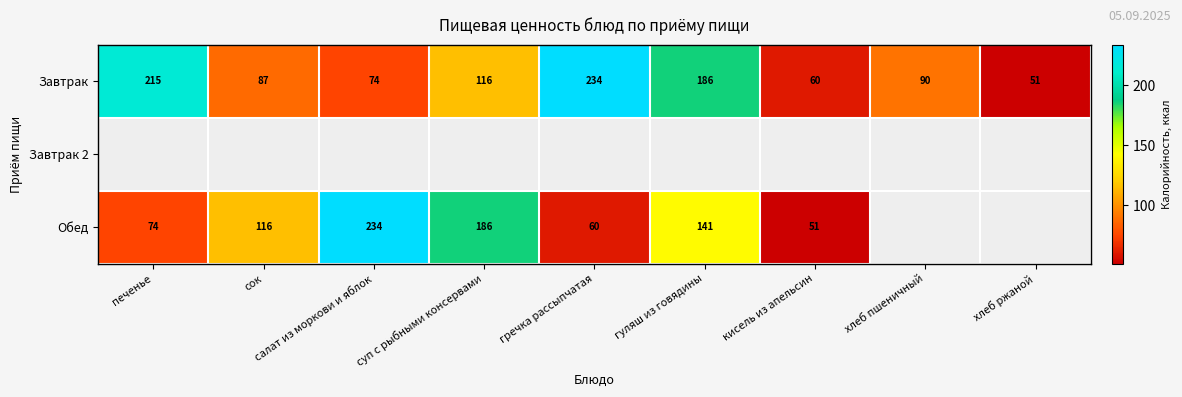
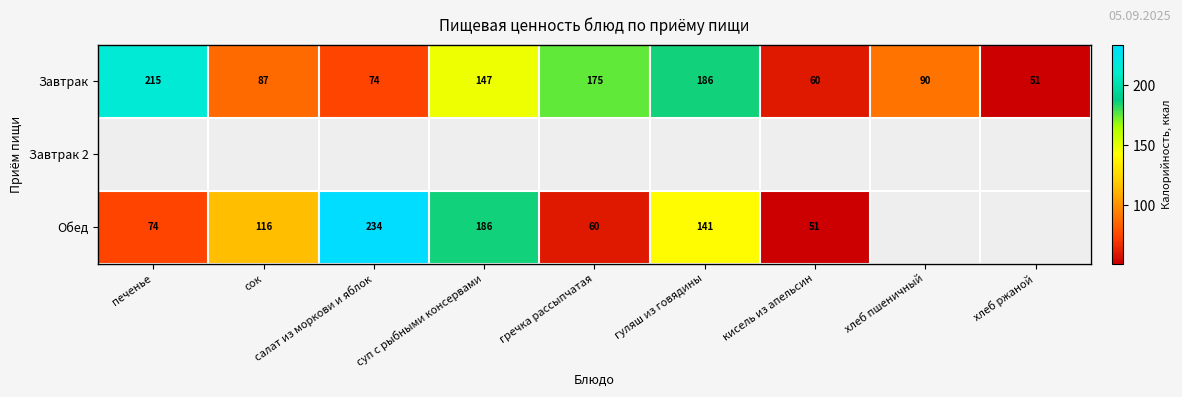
Завтрак, суп с рыбными консервами: 116 -> 147
Завтрак, гречка рассыпчатая: 234 -> 175
